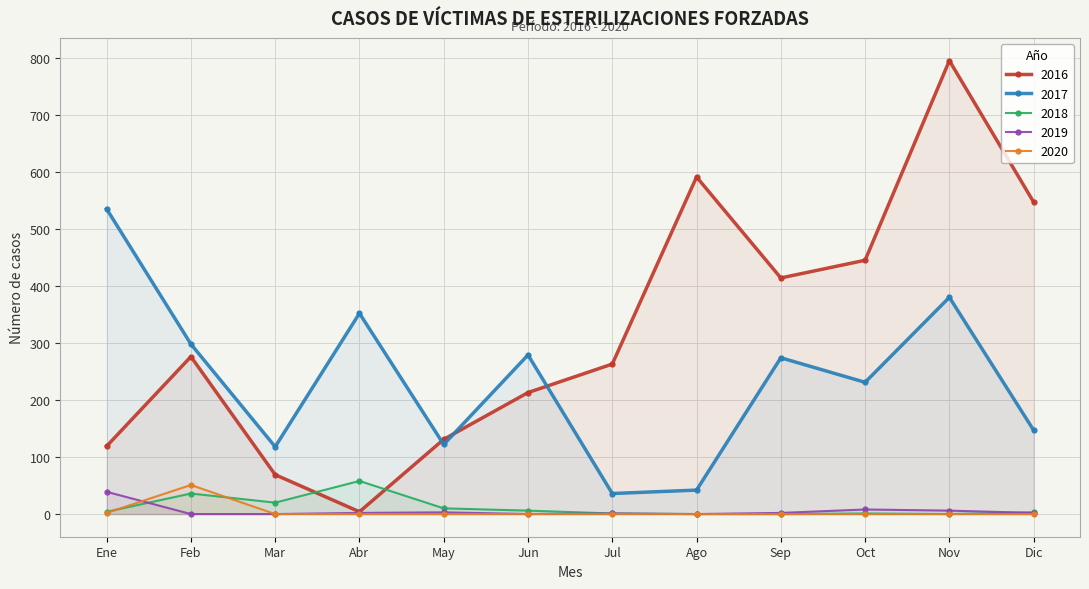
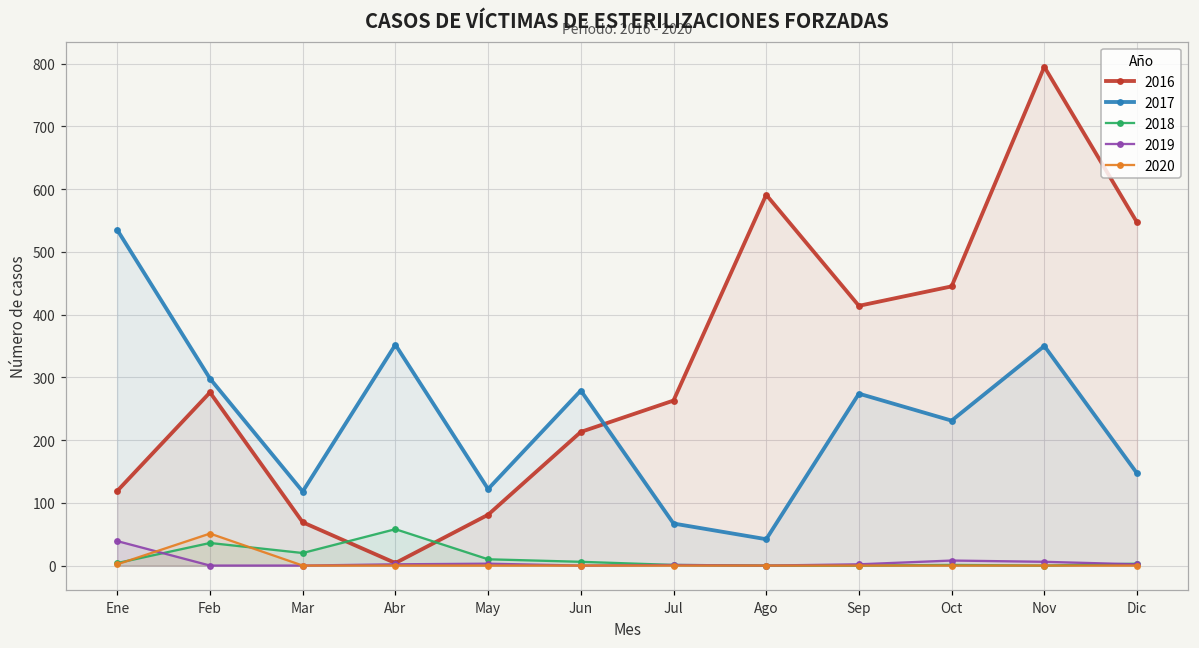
2016, May: 130 -> 80
2017, Jul: 40 -> 70
2017, Nov: 380 -> 350
